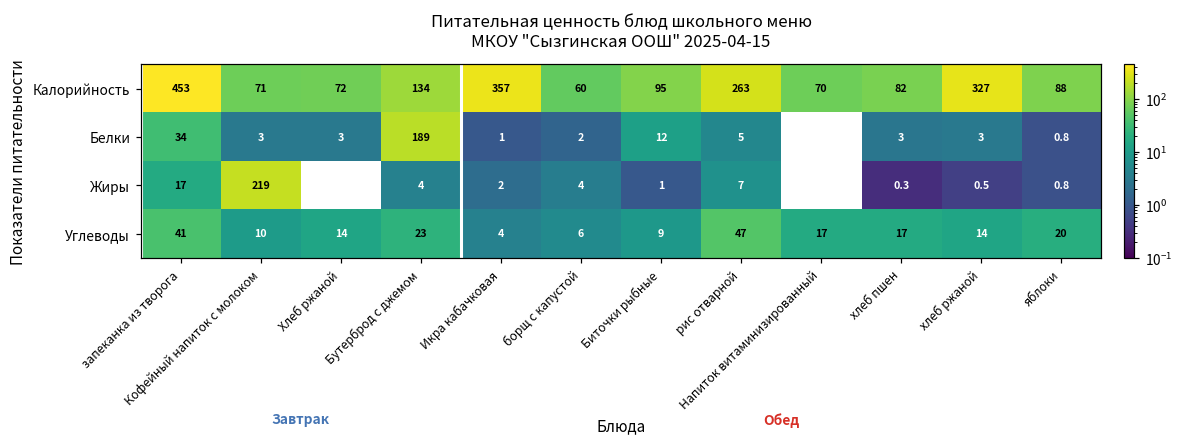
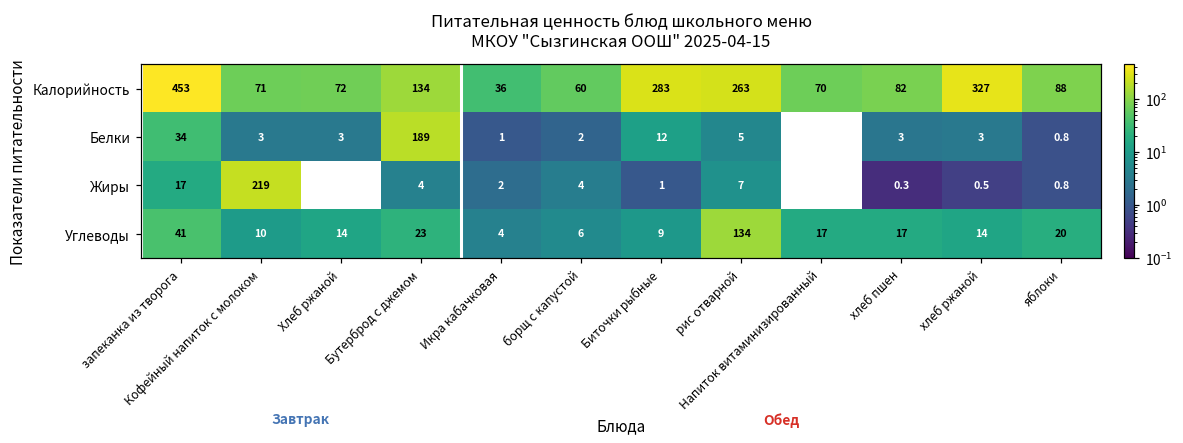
Калорийность, Икра кабачковая: 357 -> 36
Калорийность, Биточки рыбные: 95 -> 283
Углеводы, рис отварной: 47 -> 134
